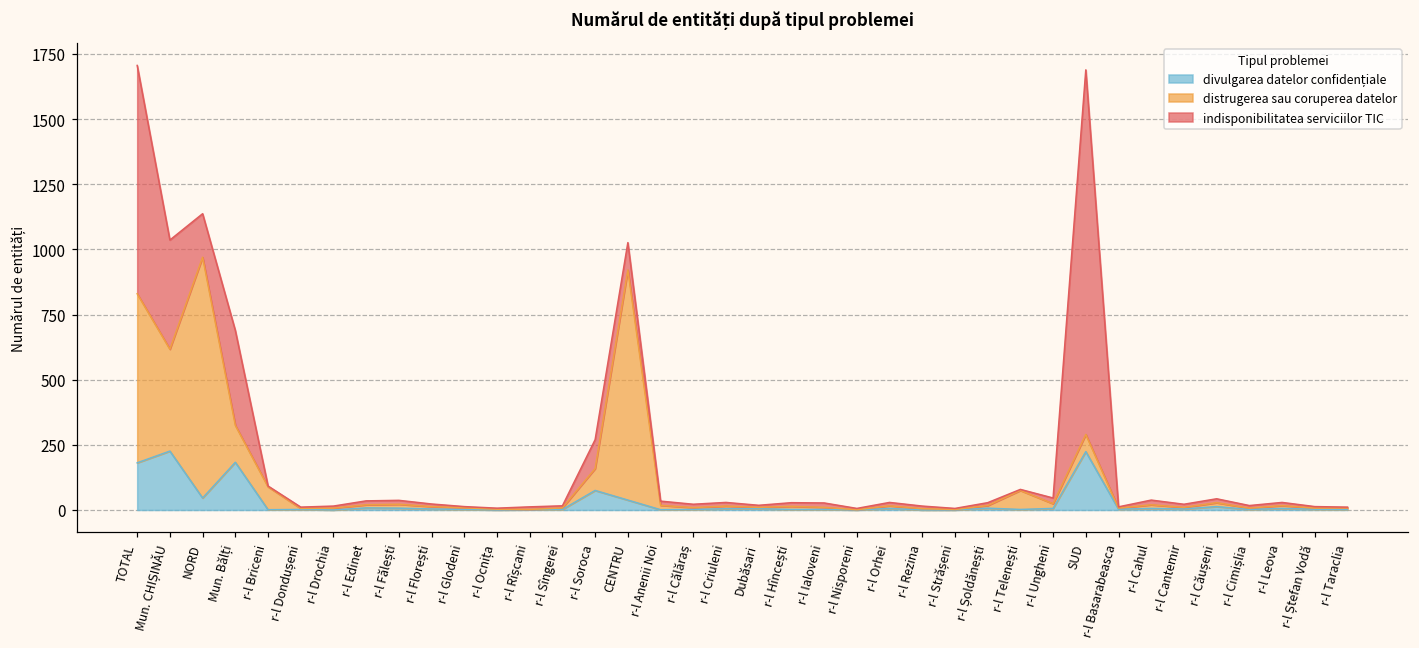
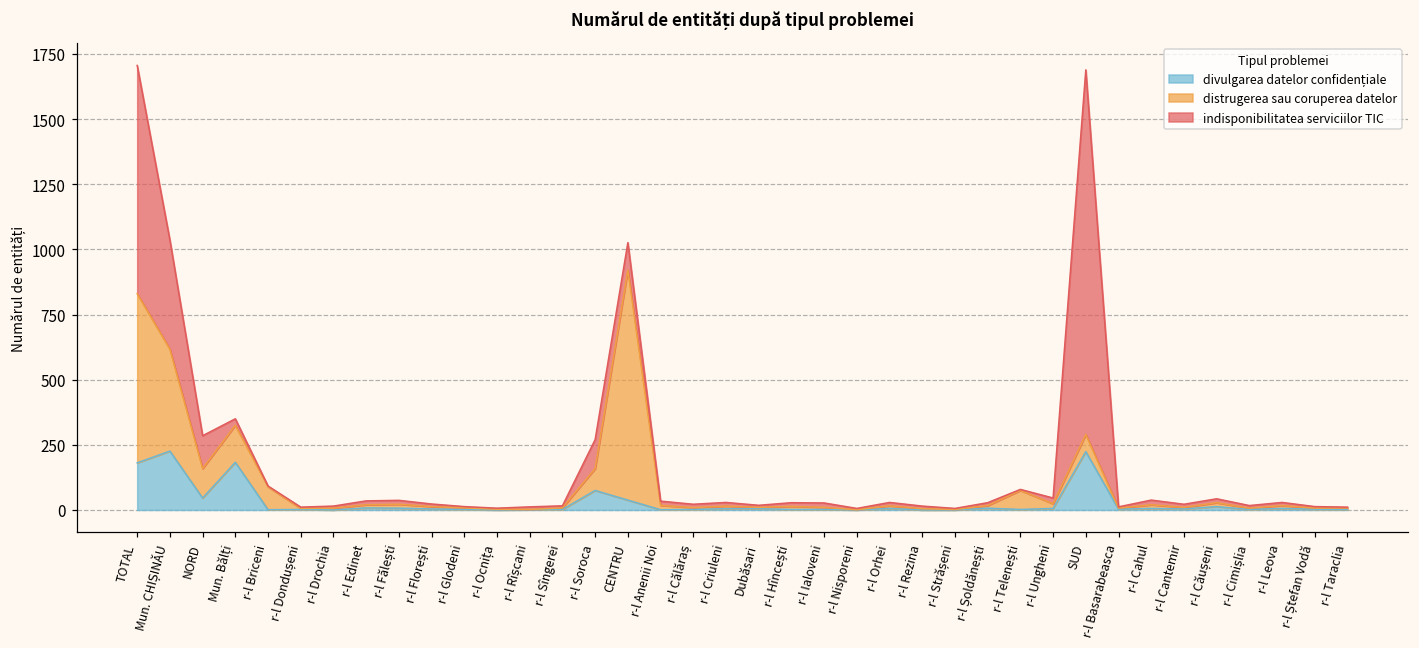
distrugerea sau coruperea datelor, NORD: 920 -> 110
indisponibilitatea serviciilor TIC, NORD: 170 -> 130
indisponibilitatea serviciilor TIC, Mun. Bălți: 360 -> 30
